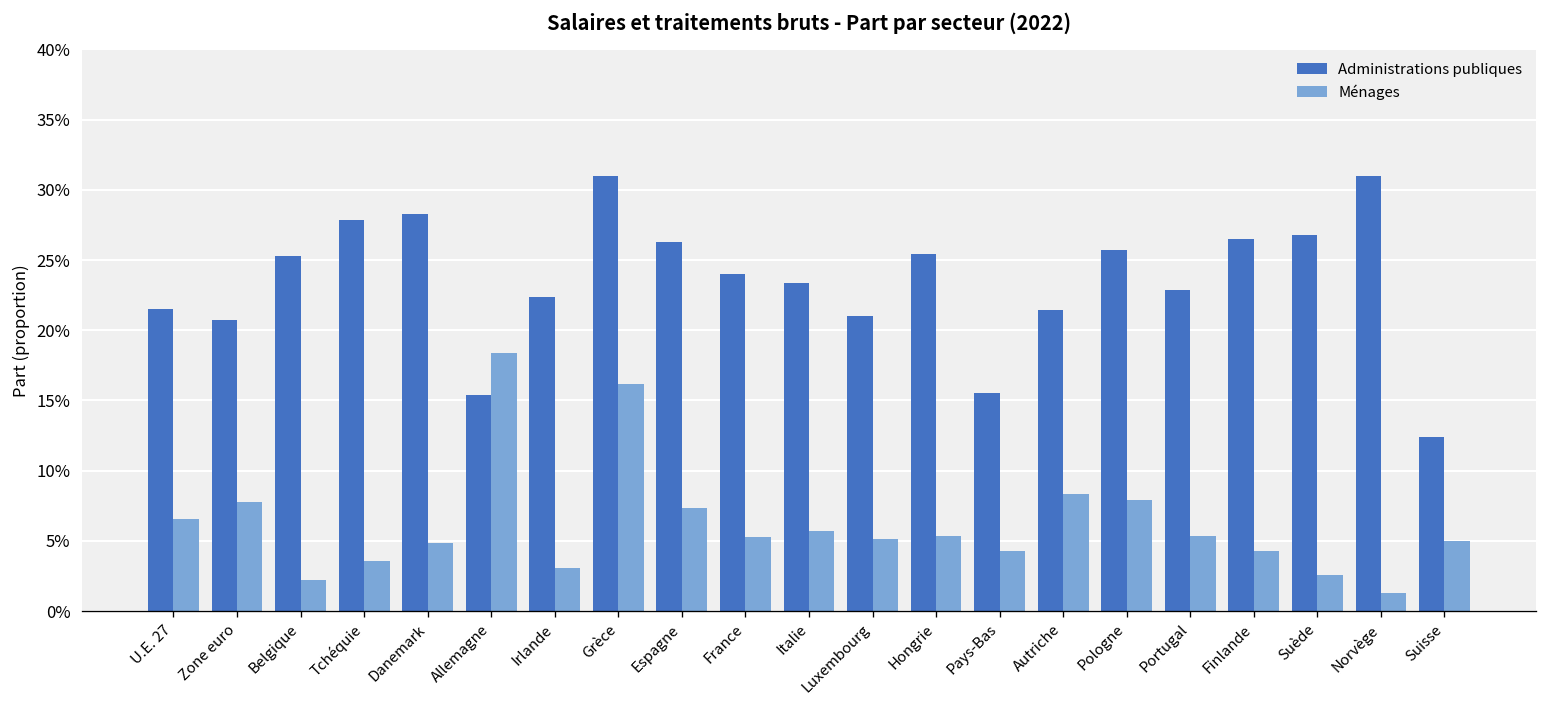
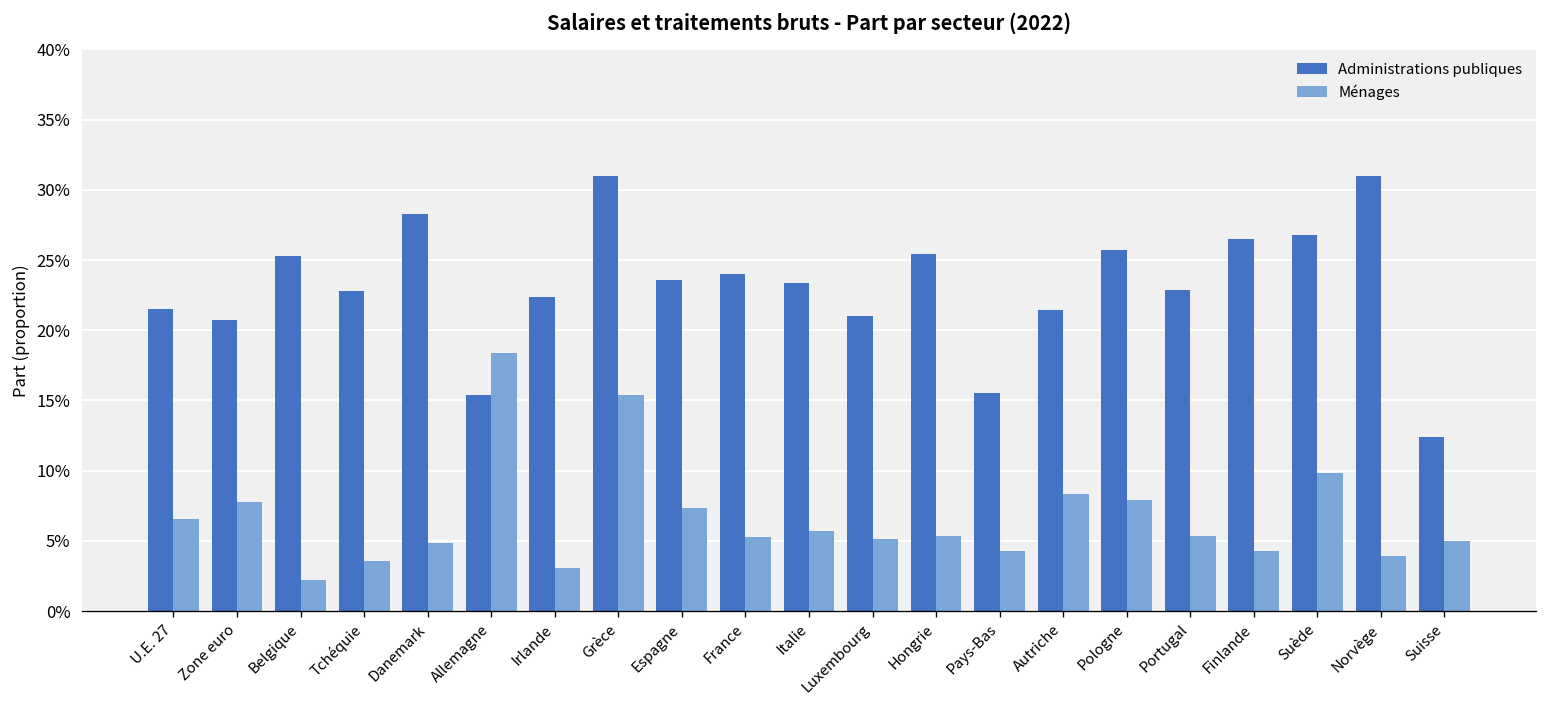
Administrations publiques, Tchéquie: 27.9% -> 22.8%
Ménages, Grèce: 16.1% -> 15.4%
Administrations publiques, Espagne: 26.3% -> 23.6%
Ménages, Suède: 2.5% -> 9.8%
Ménages, Norvège: 1.3% -> 3.9%
